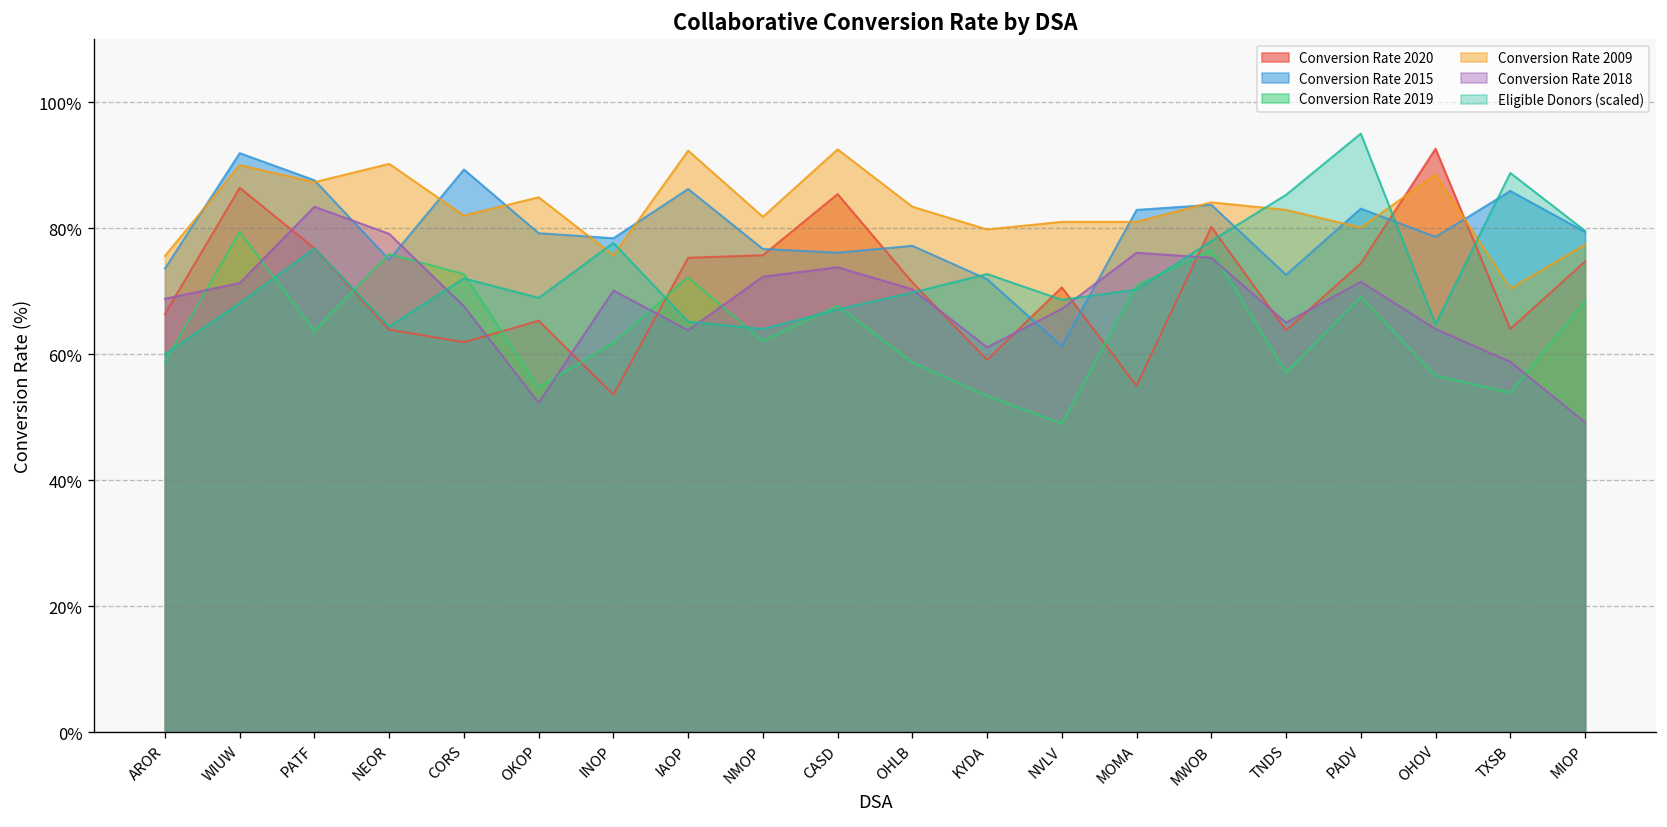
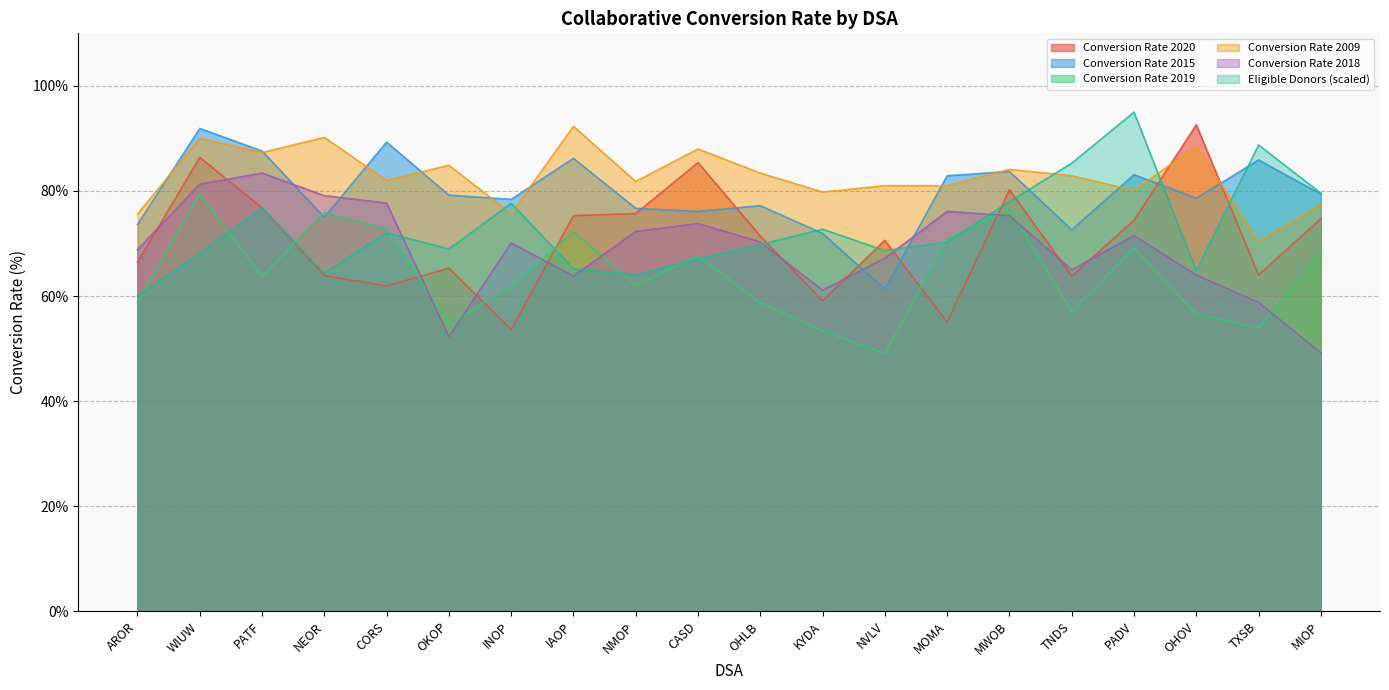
Conversion Rate 2018, WIUW: 71% -> 81%
Conversion Rate 2018, CORS: 68% -> 78%
Conversion Rate 2009, CASD: 93% -> 88%
